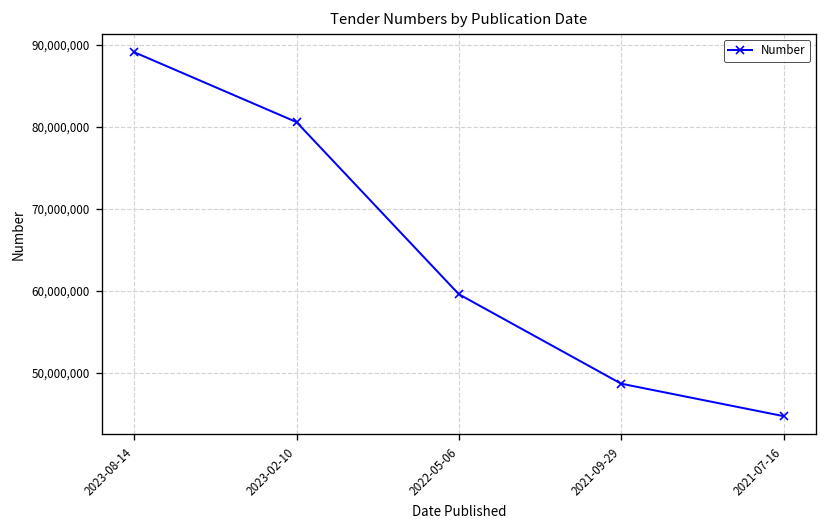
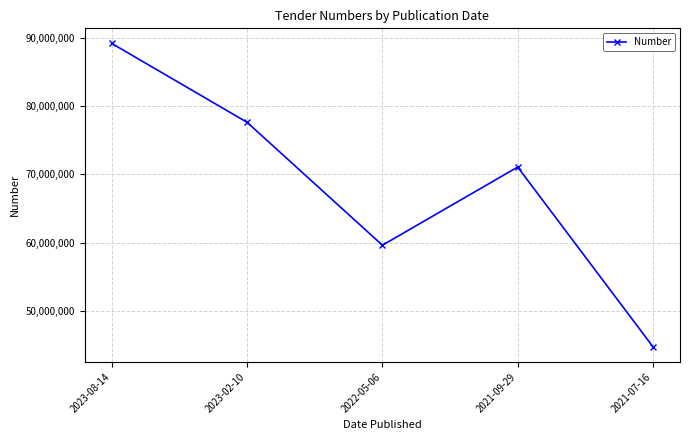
2023-02-10: 81,000,000 -> 78,000,000
2021-09-29: 49,000,000 -> 71,000,000
